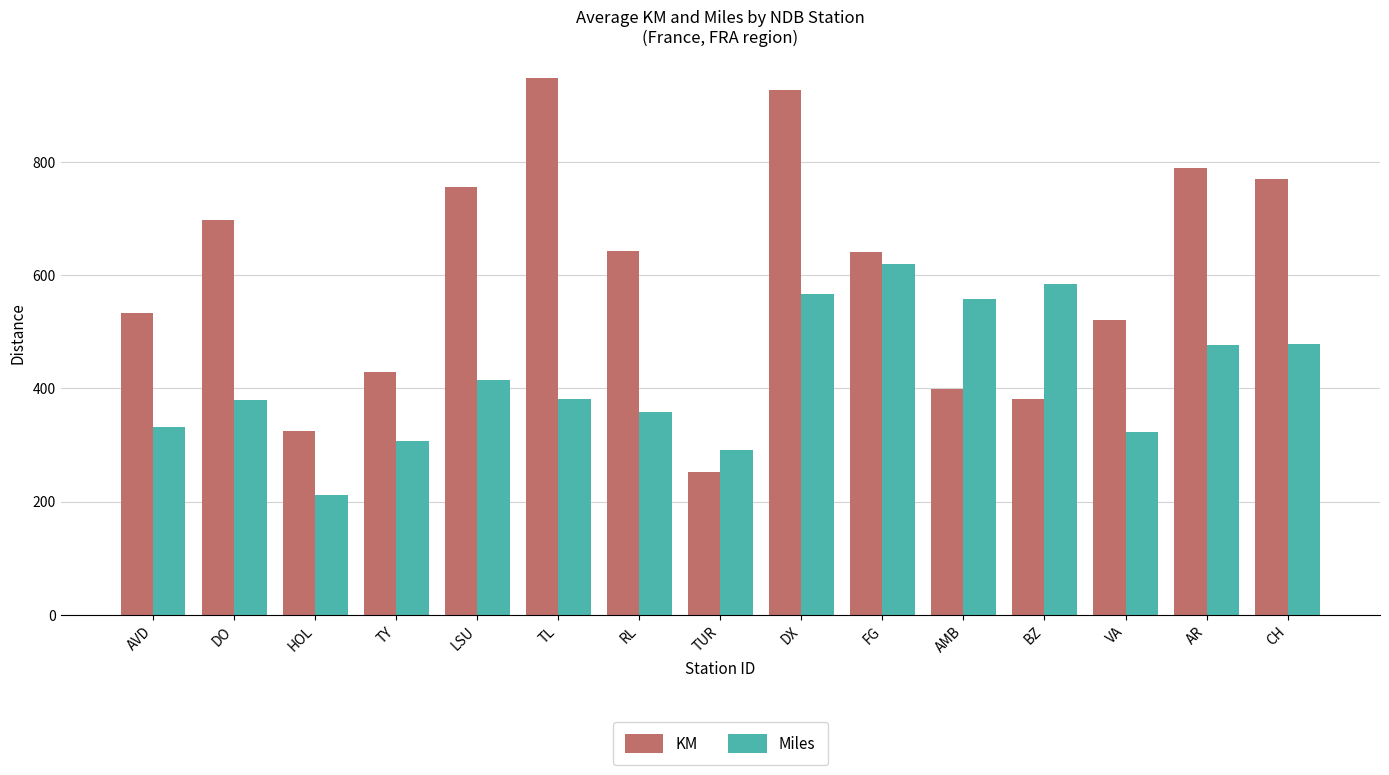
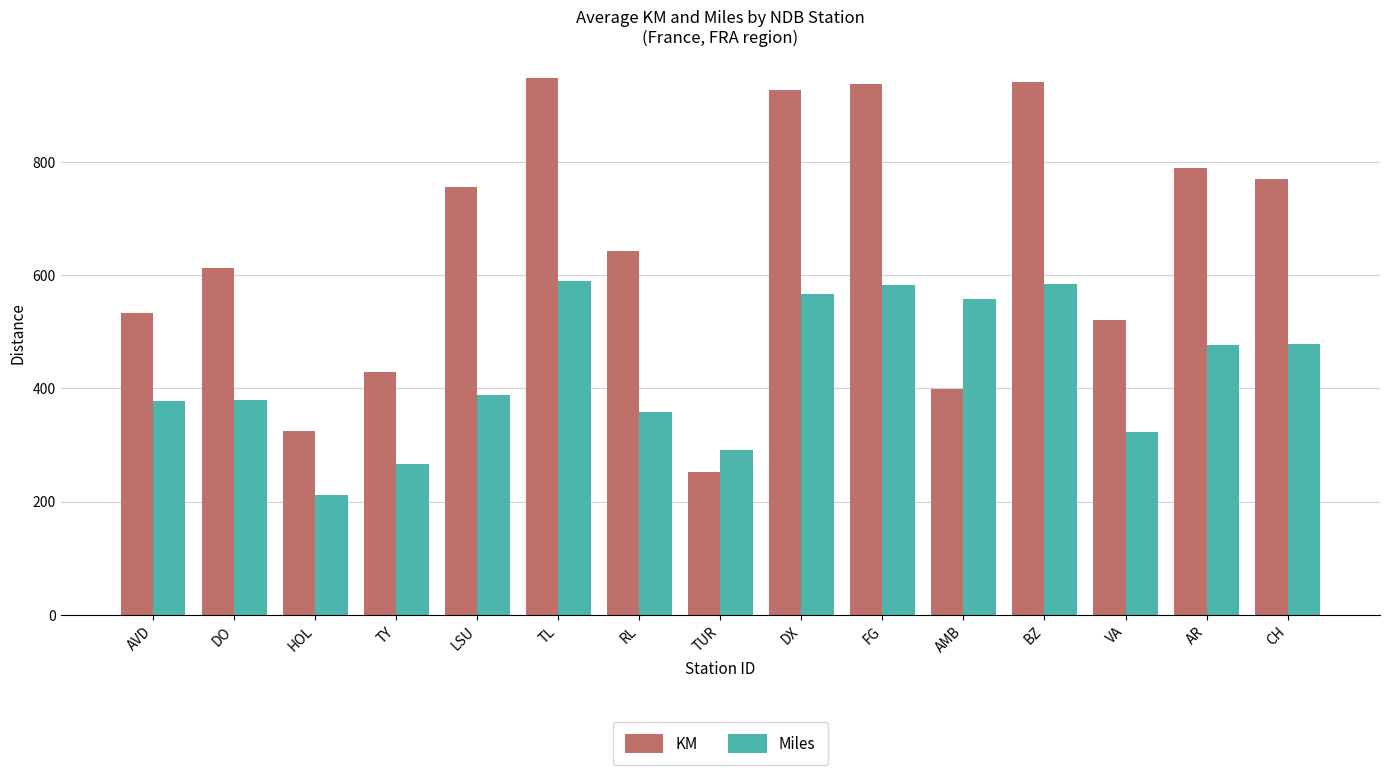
Miles, AVD: 330 -> 380
KM, DO: 700 -> 610
Miles, TY: 310 -> 270
Miles, LSU: 420 -> 390
Miles, TL: 380 -> 590
KM, FG: 640 -> 940
Miles, FG: 620 -> 580
KM, BZ: 380 -> 940
